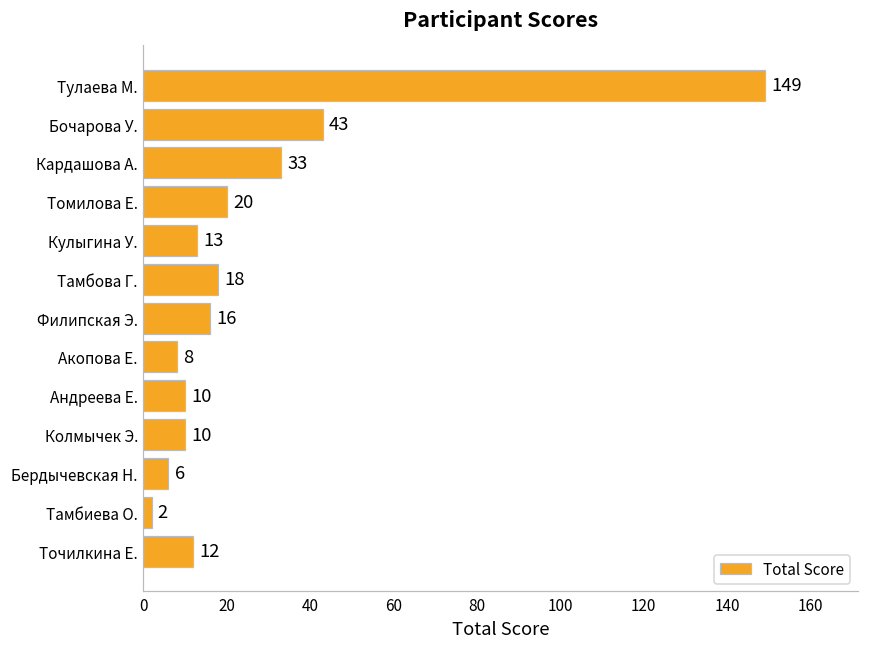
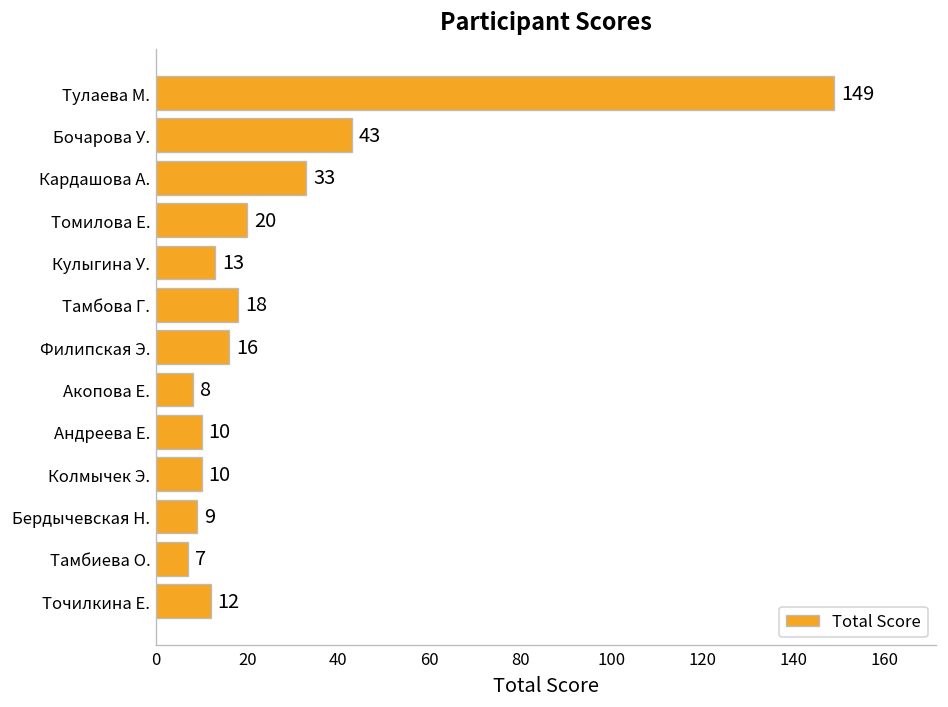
Бердычевская Н.: 6 -> 9
Тамбиева О.: 2 -> 7
